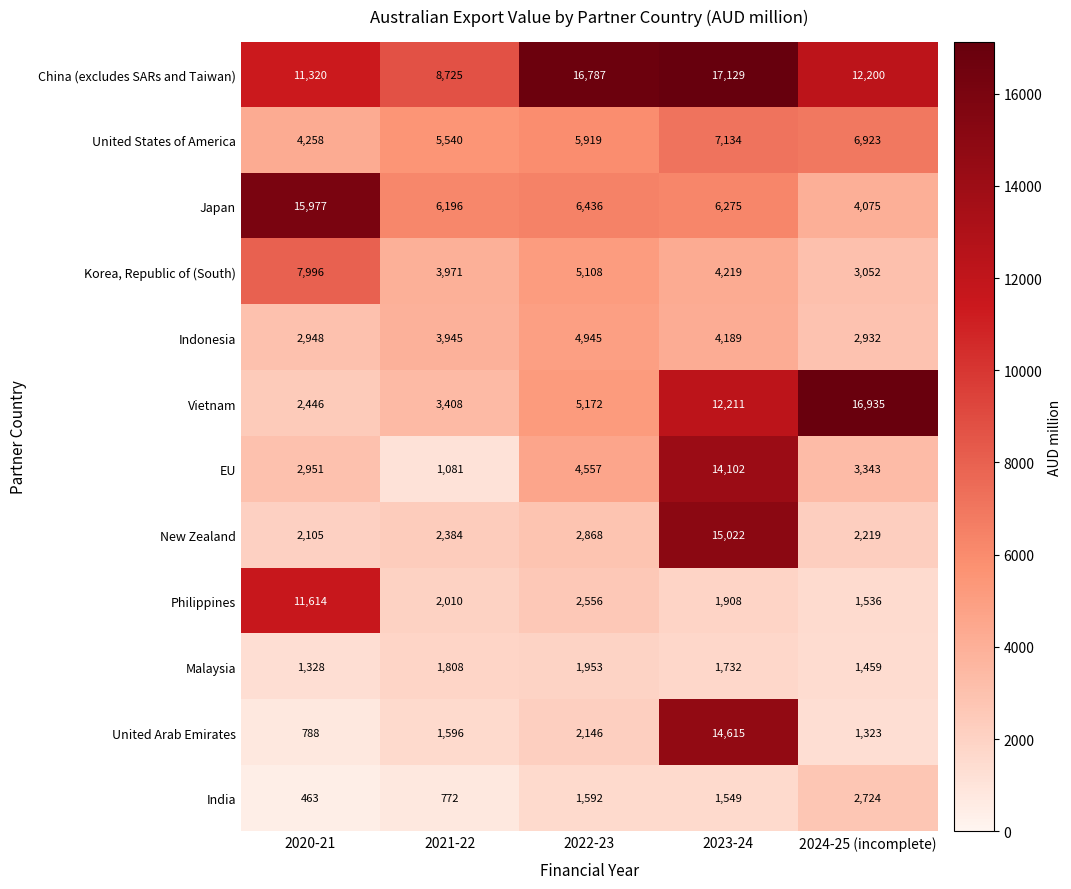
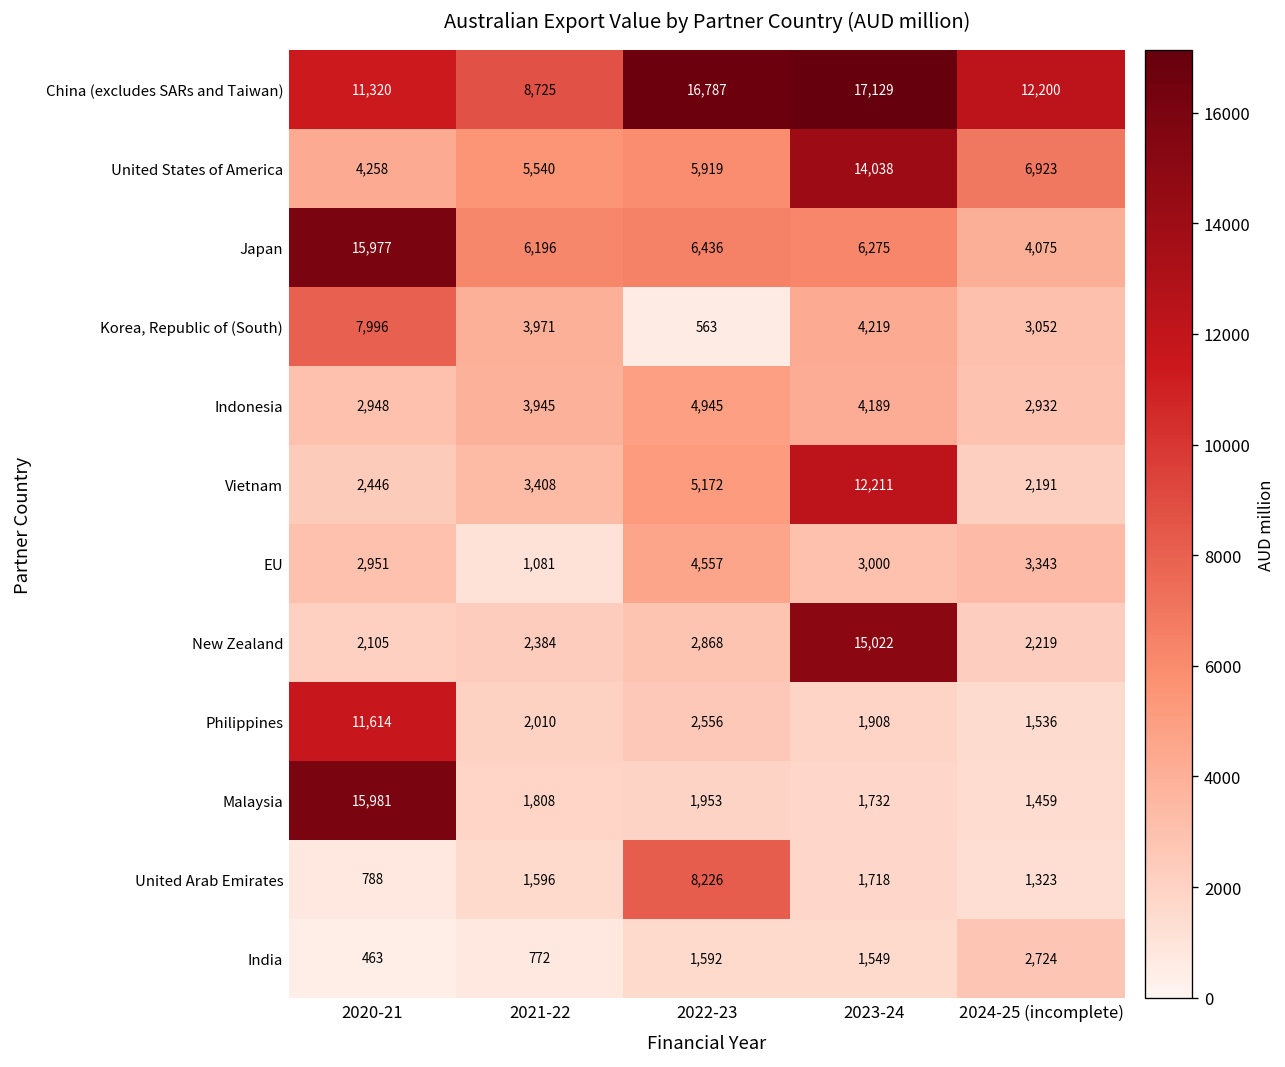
United States of America, 2023-24: 7,134 -> 14,038
Korea, Republic of (South), 2022-23: 5,108 -> 563
Vietnam, 2024-25 (incomplete): 16,935 -> 2,191
EU, 2023-24: 14,102 -> 3,000
Malaysia, 2020-21: 1,328 -> 15,981
United Arab Emirates, 2022-23: 2,146 -> 8,226
United Arab Emirates, 2023-24: 14,615 -> 1,718
